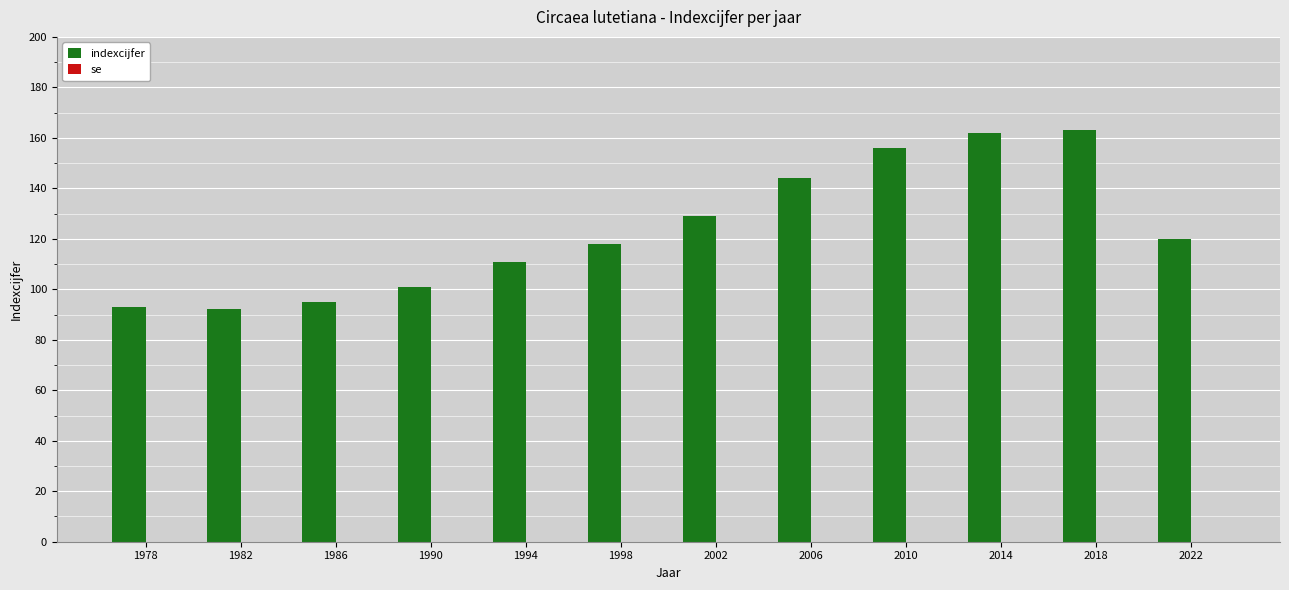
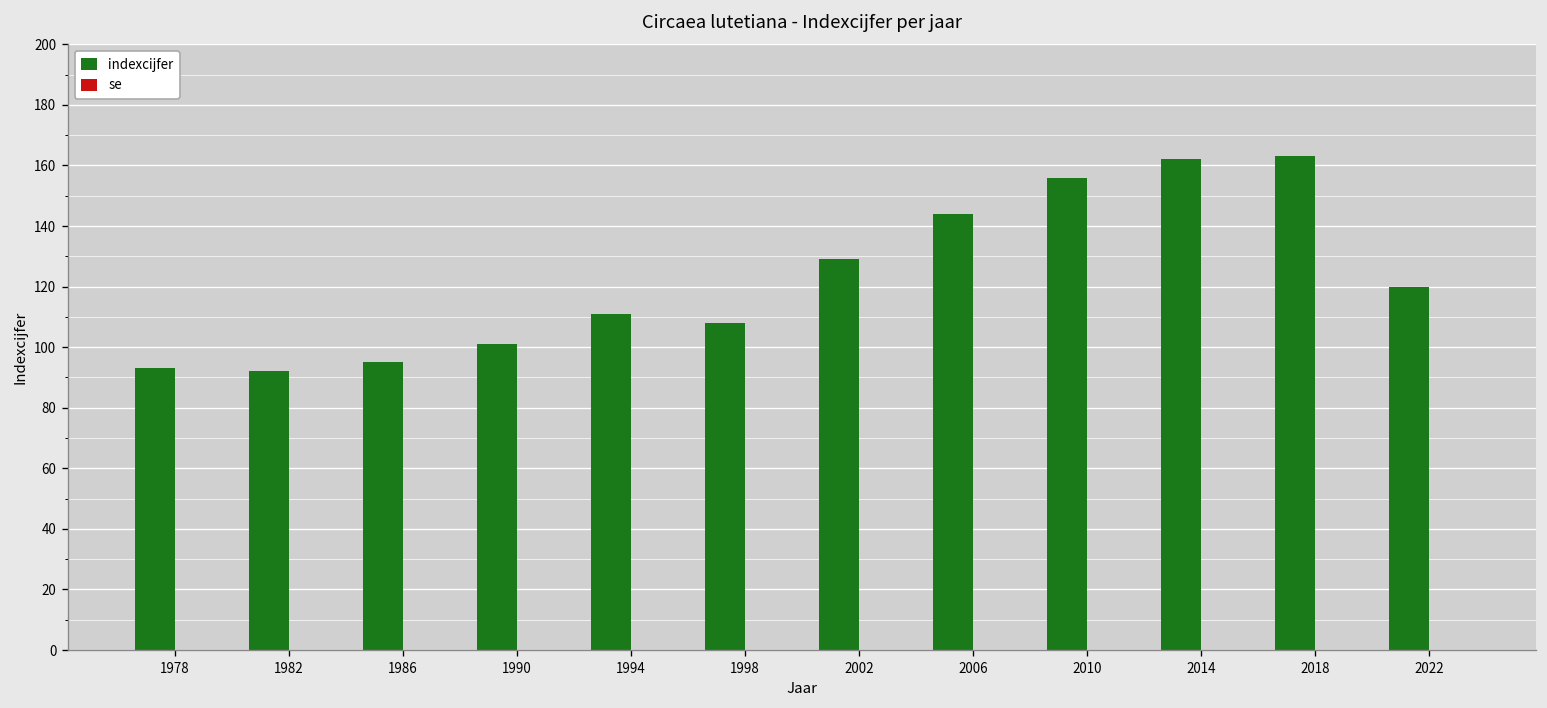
indexcijfer, 1998: 118 -> 108
